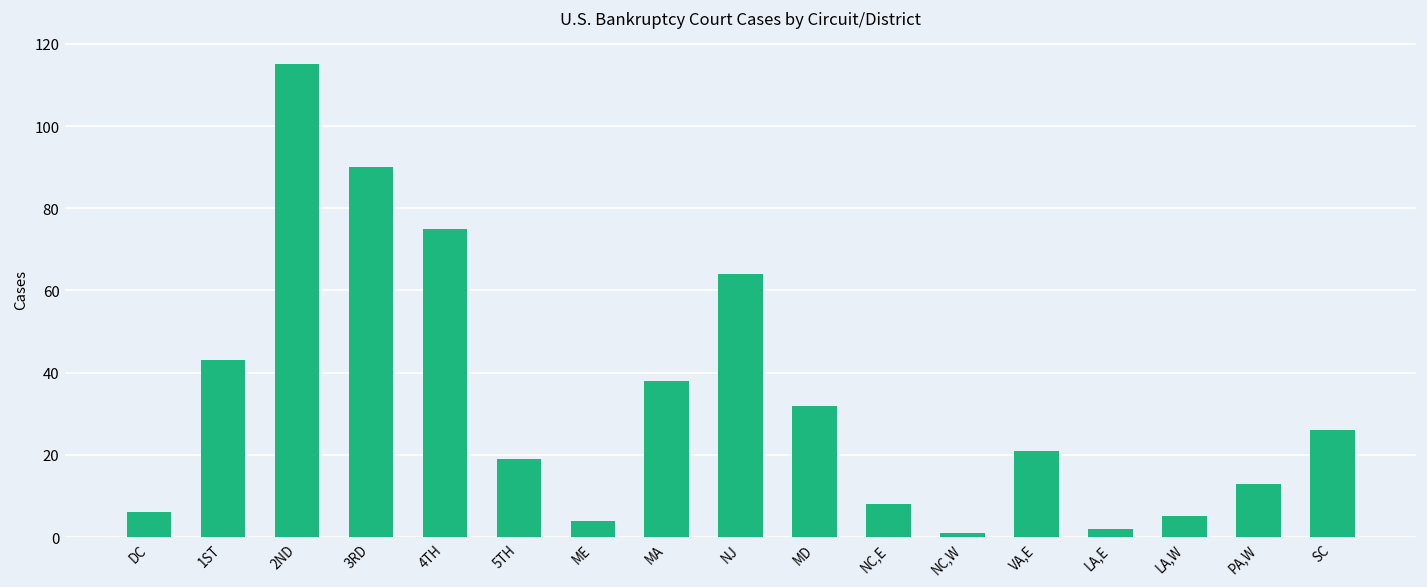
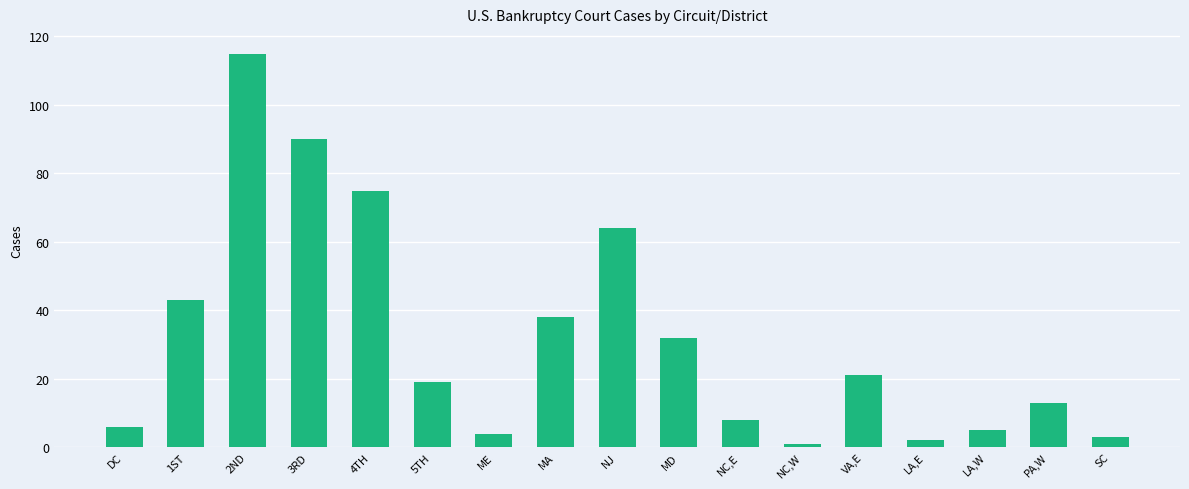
SC: 26 -> 3
